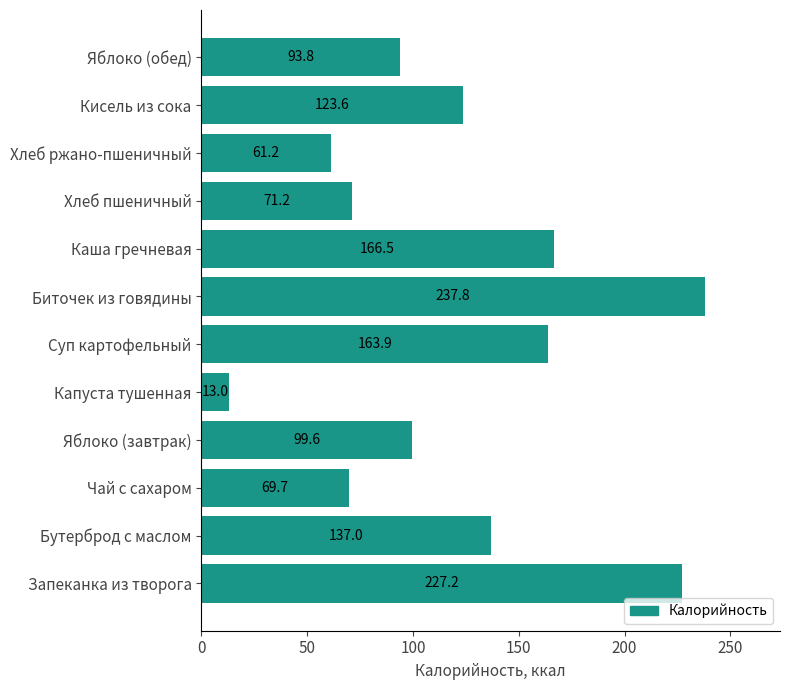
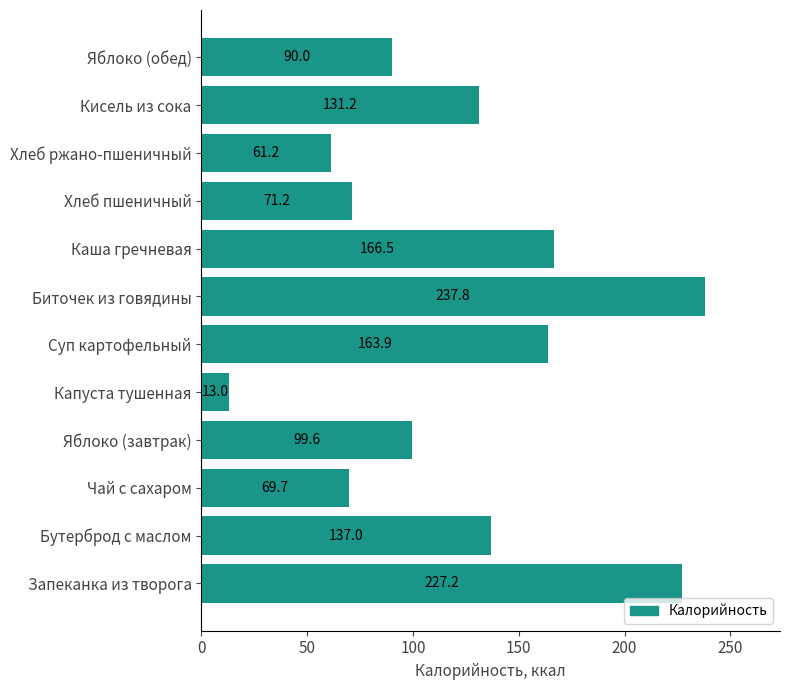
Яблоко (обед): 93.8 -> 90.0
Кисель из сока: 123.6 -> 131.2
